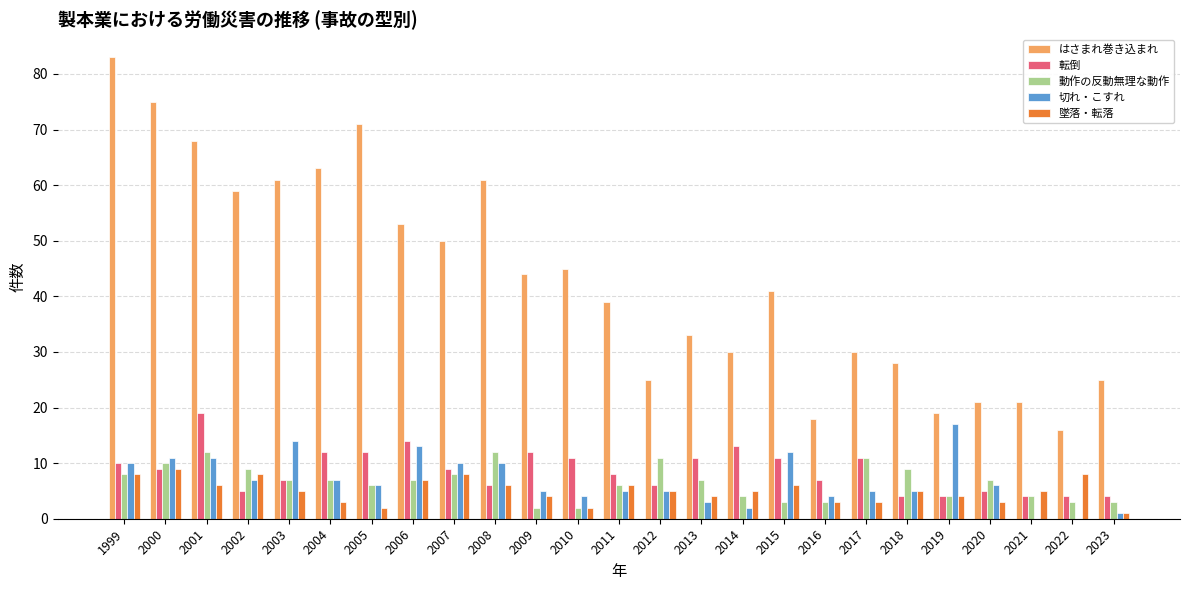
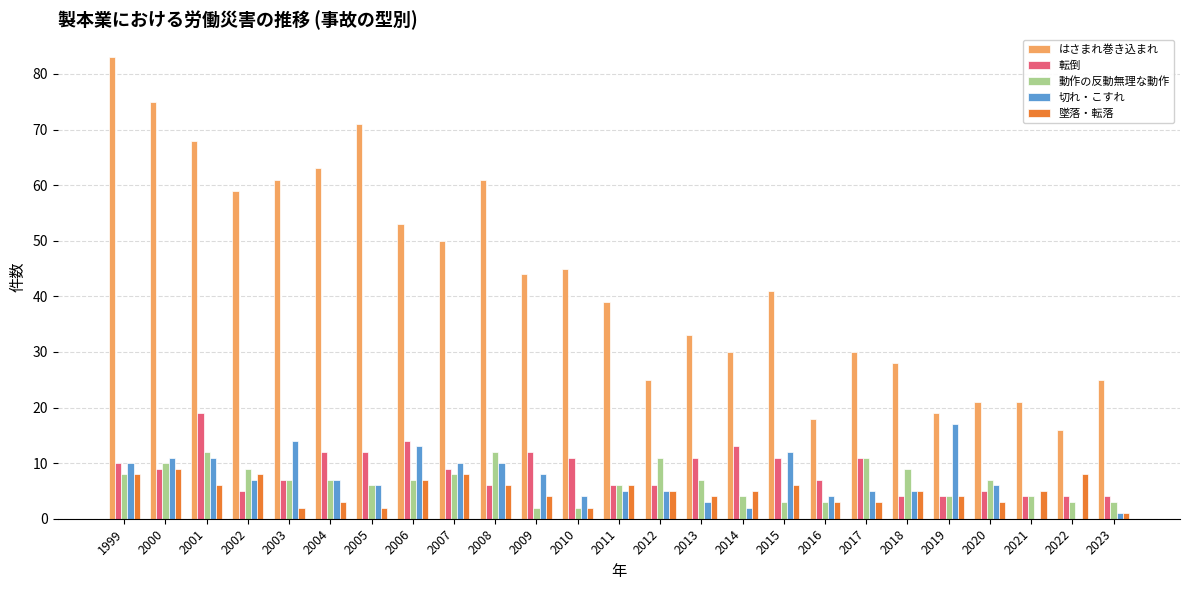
墜落・転落, 2003: 5 -> 2
切れ・こすれ, 2009: 5 -> 8
転倒, 2011: 8 -> 6
